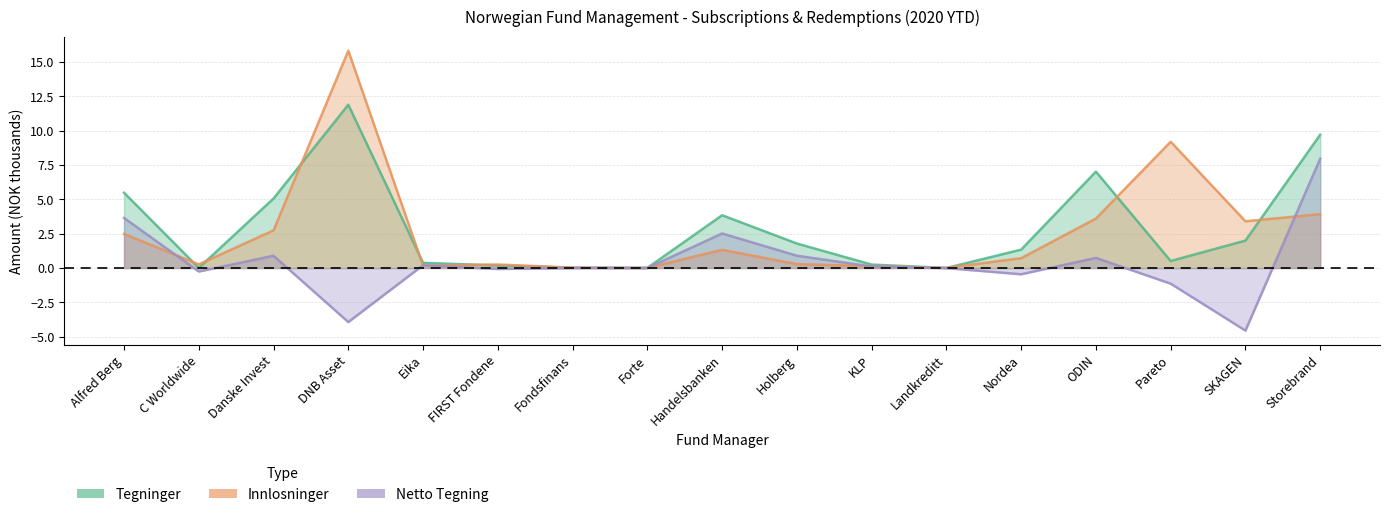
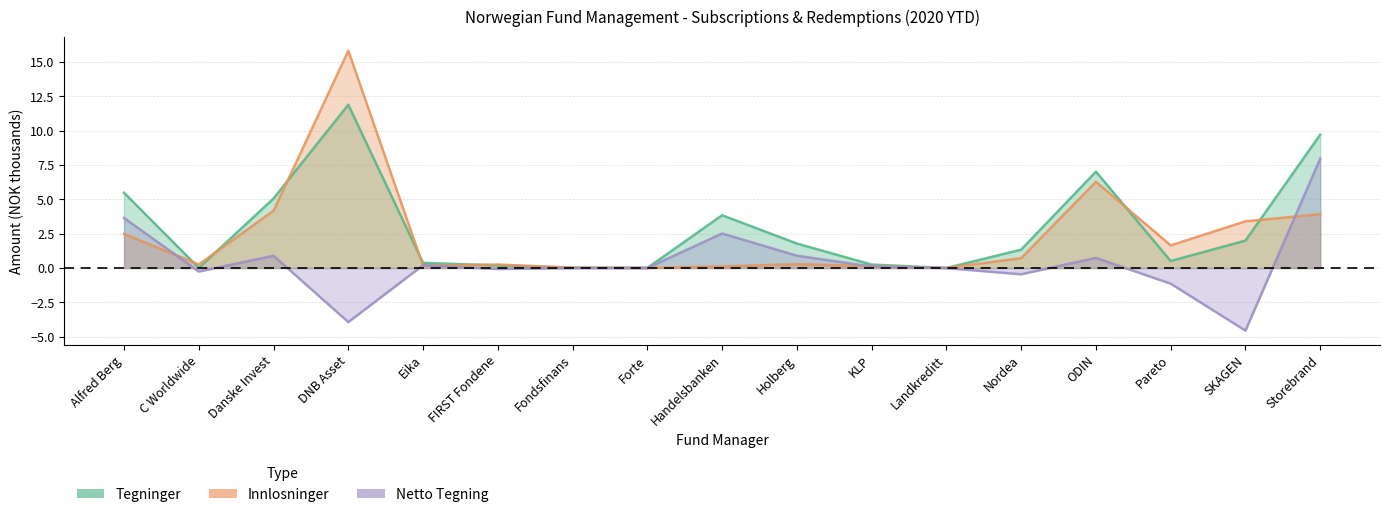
Innlosninger, Danske Invest: 2.7 -> 4.2
Innlosninger, Handelsbanken: 1.3 -> 0.1
Innlosninger, ODIN: 3.6 -> 6.3
Innlosninger, Pareto: 9.2 -> 1.6
